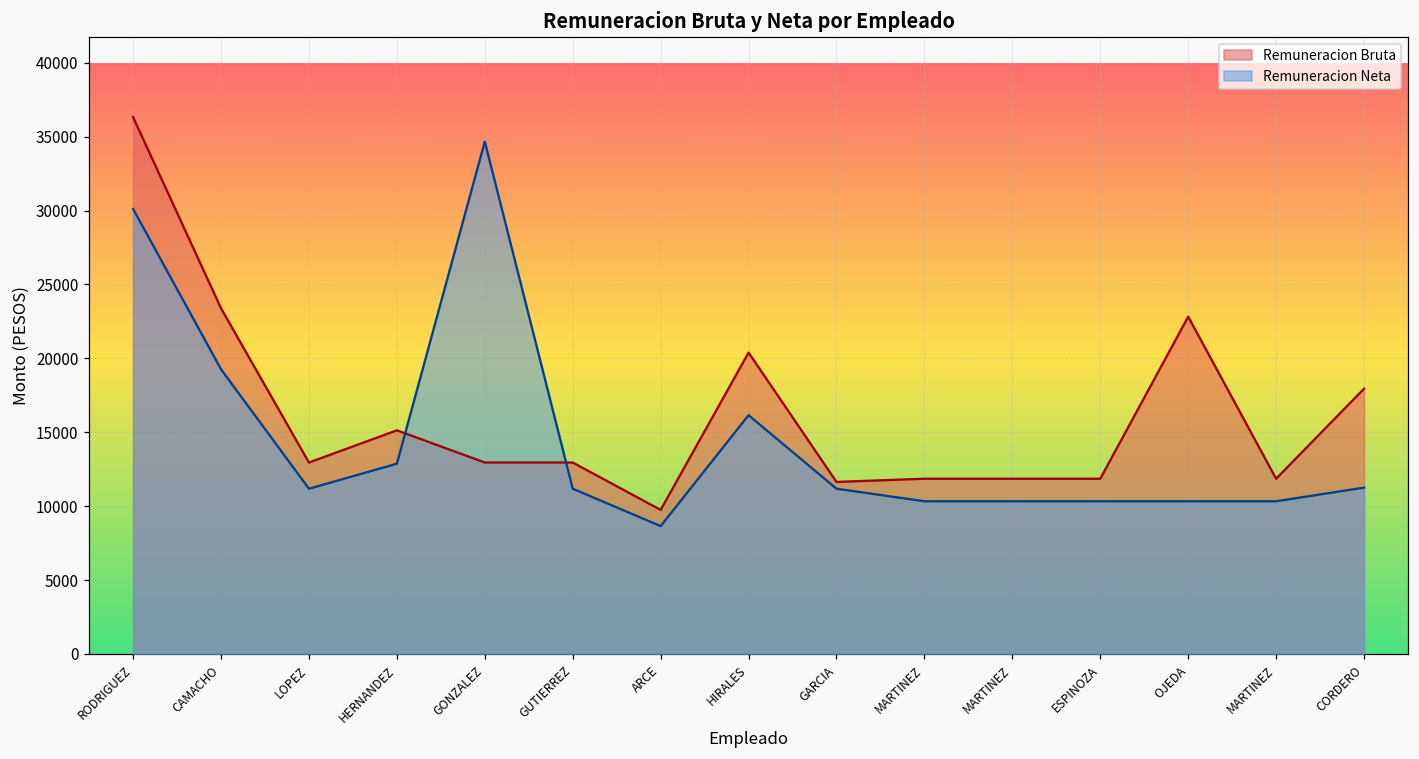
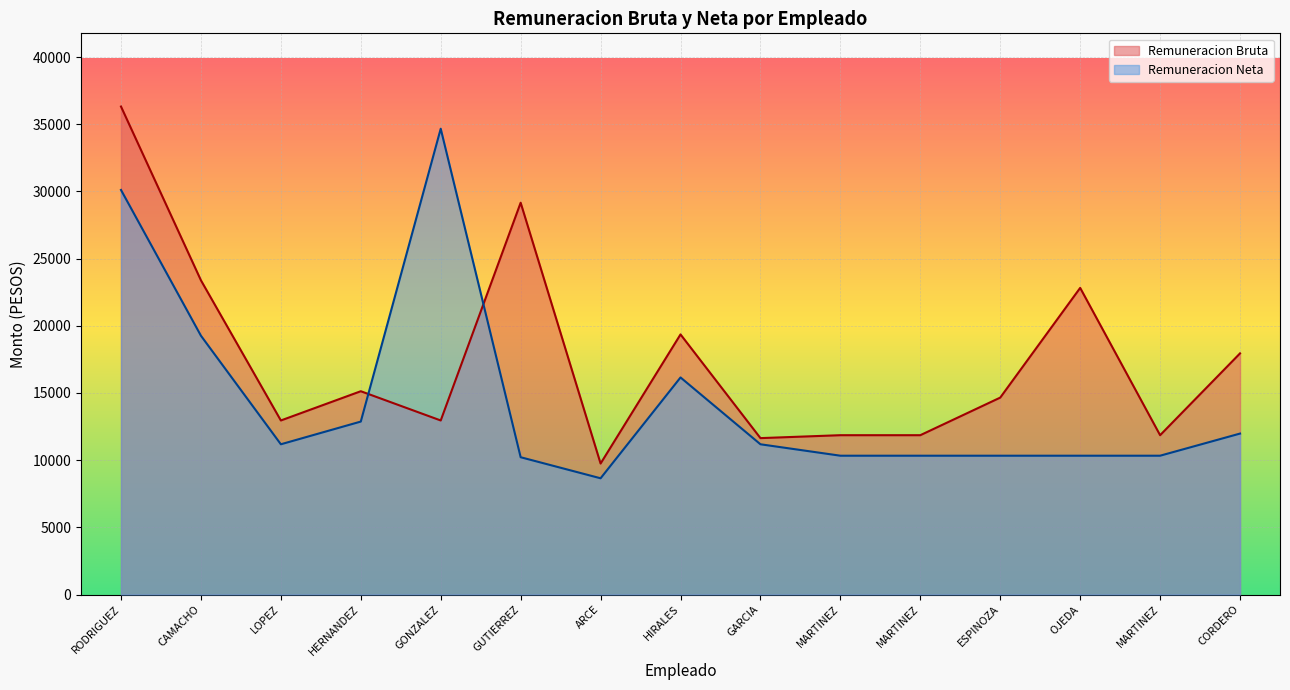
Remuneracion Bruta, GUTIERREZ: 13000 -> 29200
Remuneracion Neta, GUTIERREZ: 11200 -> 10200
Remuneracion Bruta, HIRALES: 20400 -> 19400
Remuneracion Bruta, ESPINOZA: 11900 -> 14700
Remuneracion Neta, CORDERO: 11300 -> 12000
